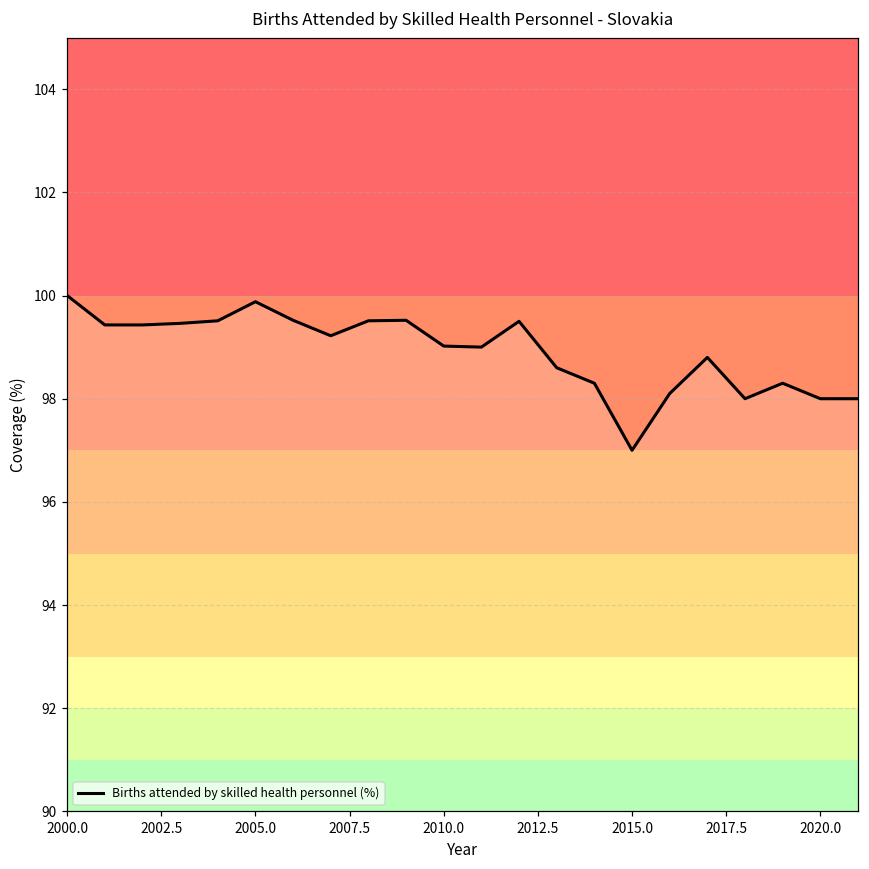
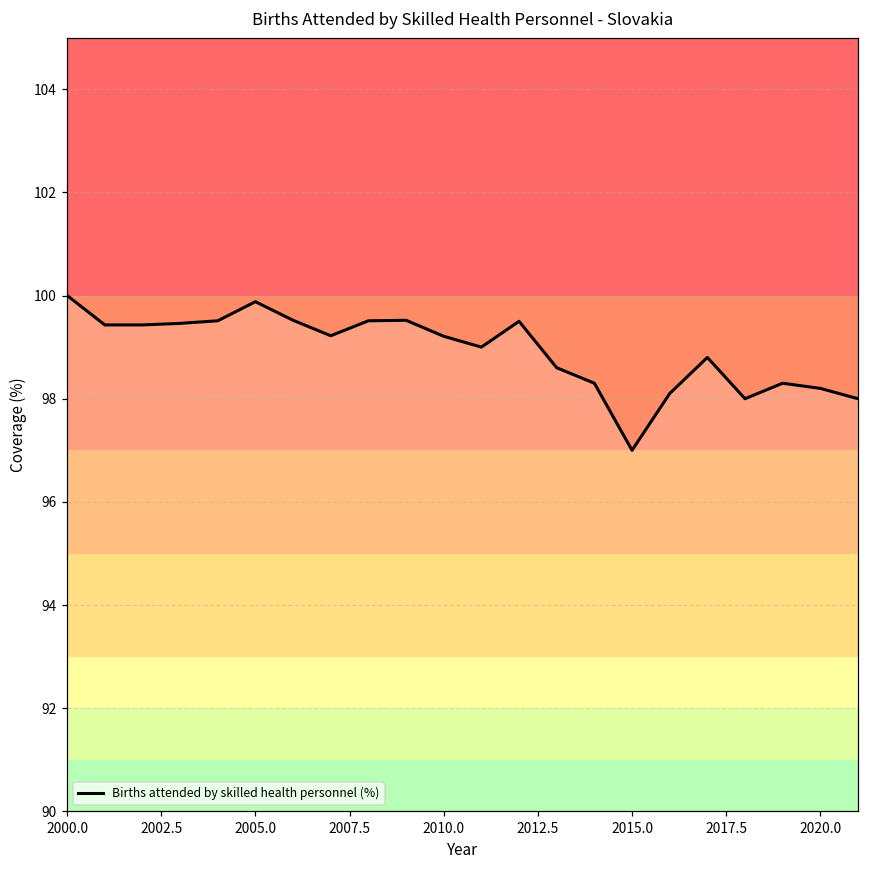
2010.0: 99.0 -> 99.2
2020.0: 98.0 -> 98.2
